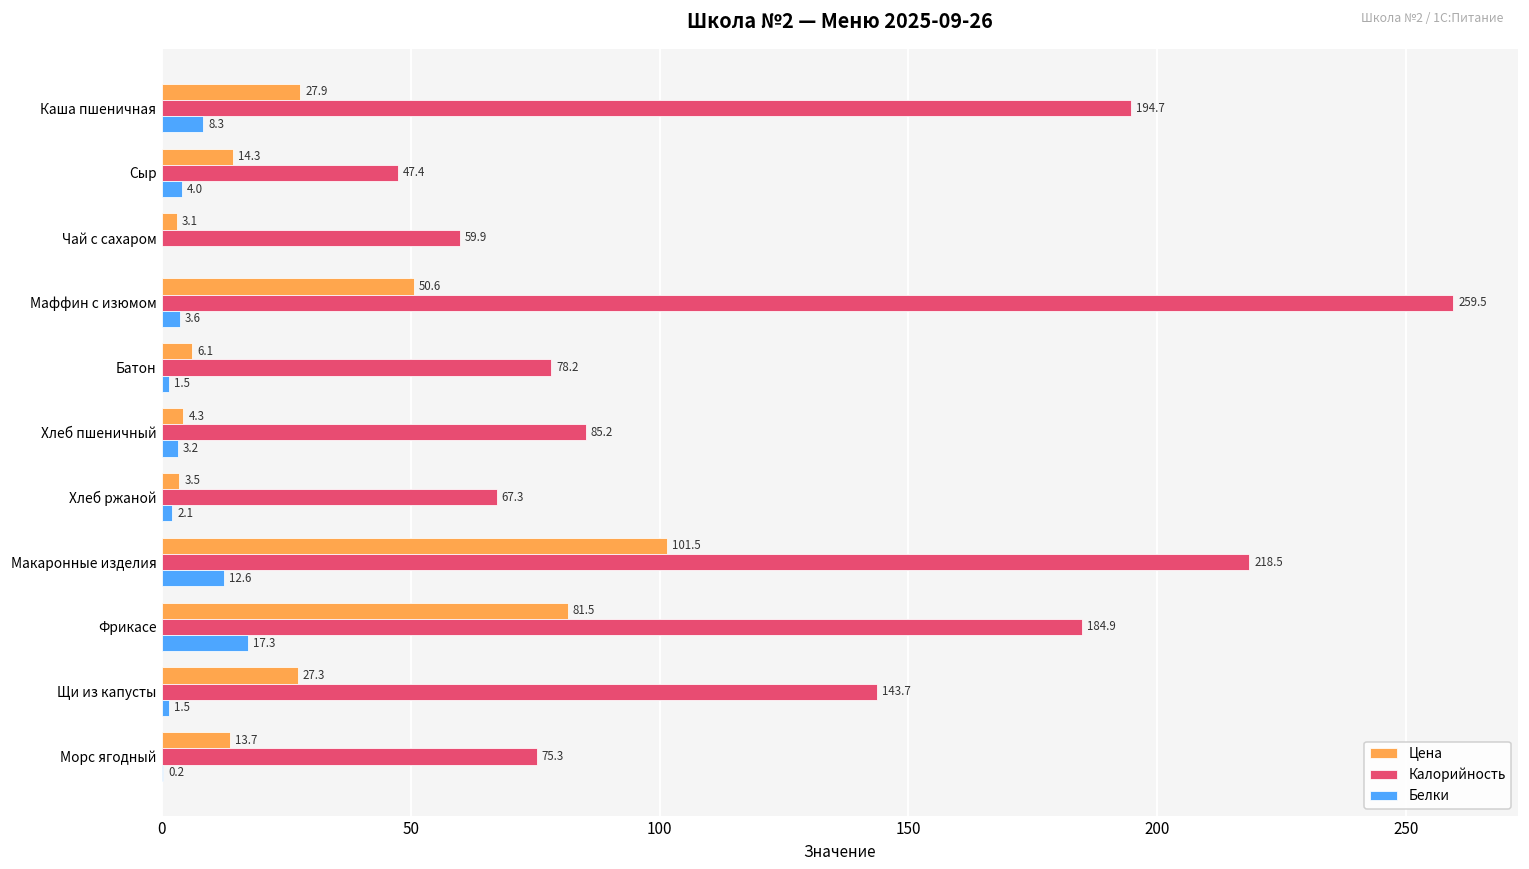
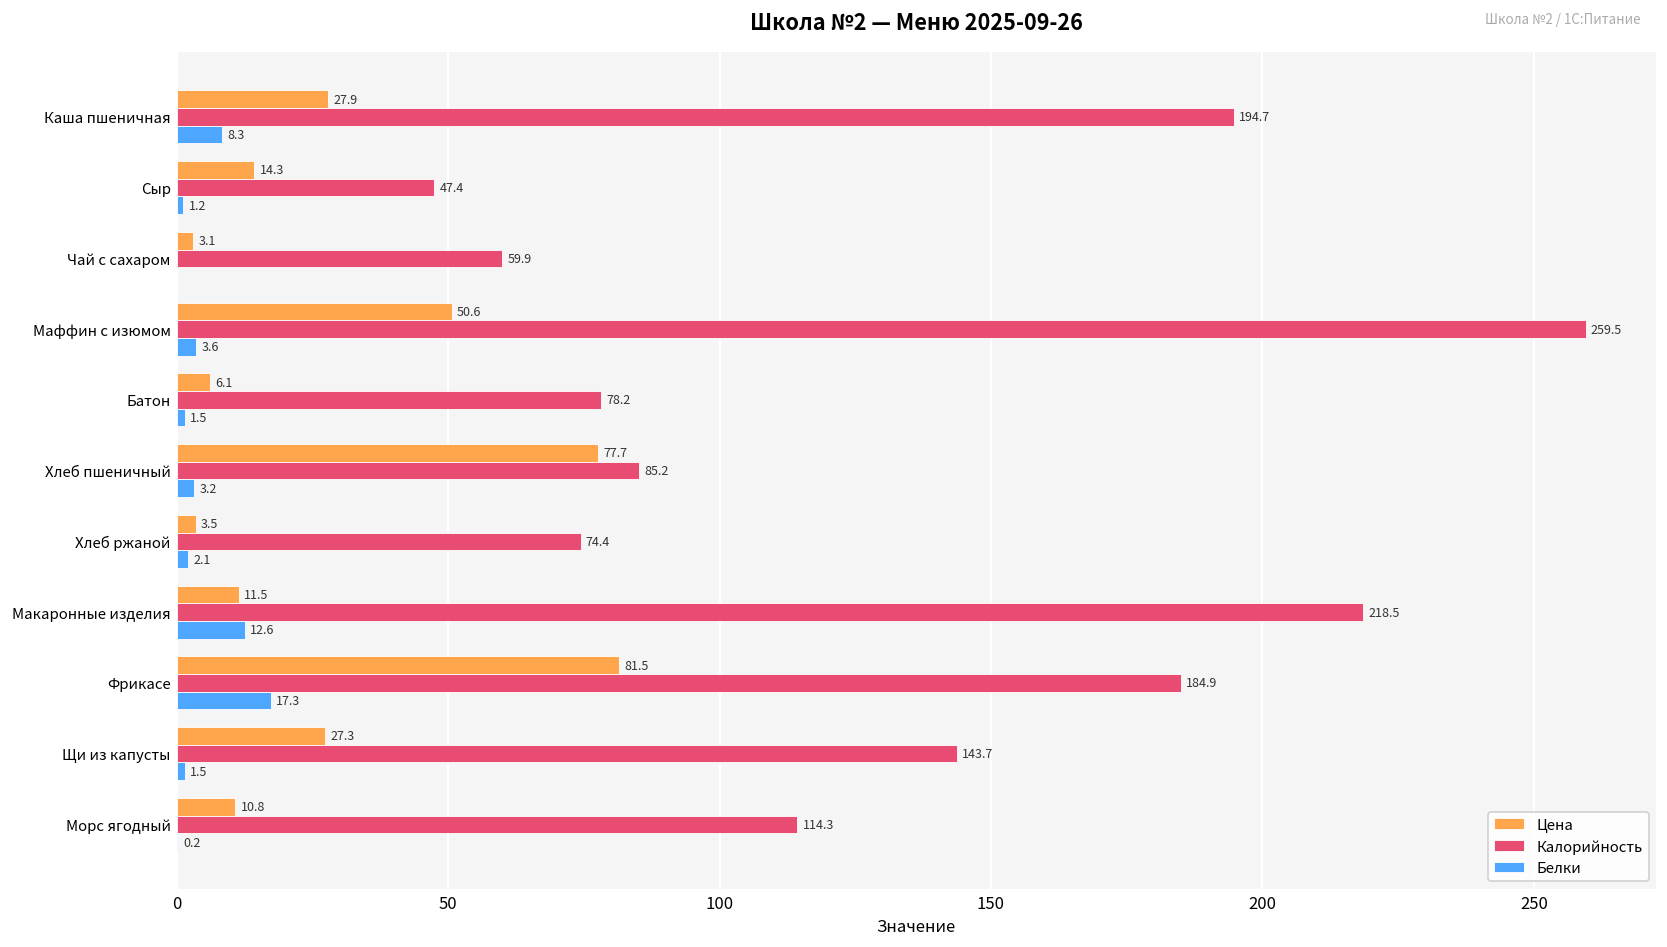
Белки, Сыр: 4.0 -> 1.2
Цена, Хлеб пшеничный: 4.3 -> 77.7
Калорийность, Хлеб ржаной: 67.3 -> 74.4
Цена, Макаронные изделия: 101.5 -> 11.5
Цена, Морс ягодный: 13.7 -> 10.8
Калорийность, Морс ягодный: 75.3 -> 114.3
